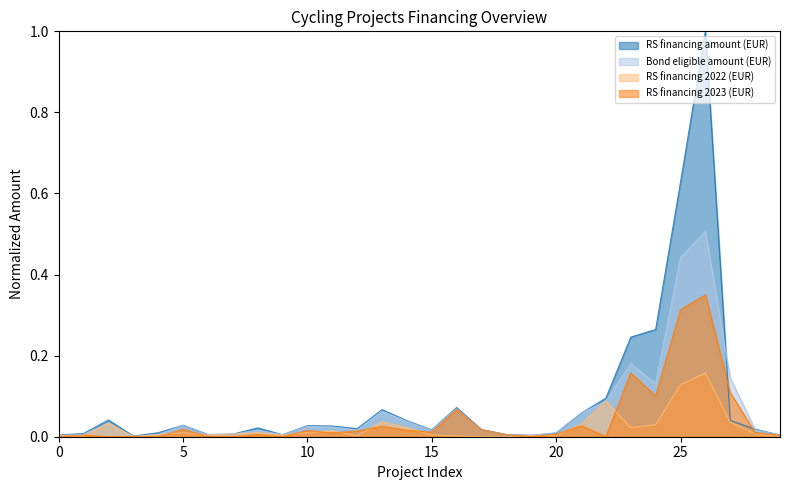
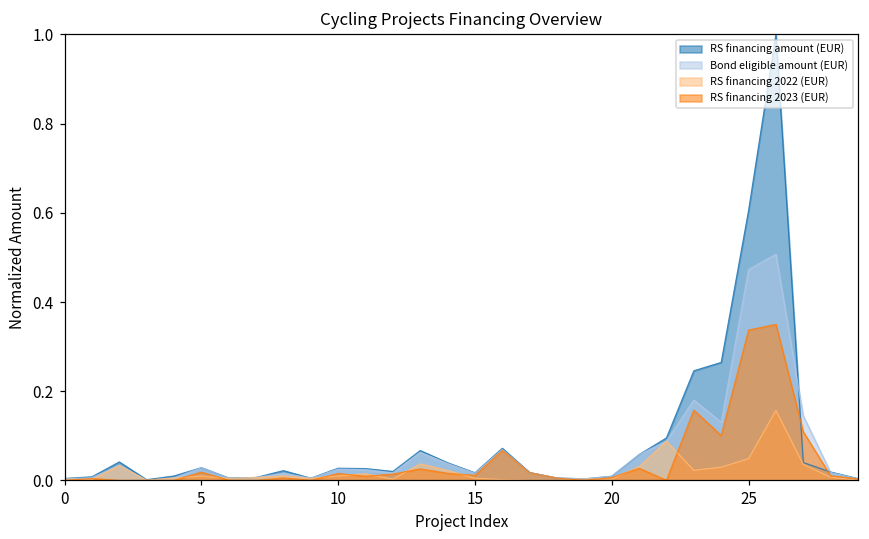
RS financing amount (EUR), 25: 0.63 -> 0.60
Bond eligible amount (EUR), 25: 0.44 -> 0.47
RS financing 2022 (EUR), 25: 0.13 -> 0.05
RS financing 2023 (EUR), 25: 0.31 -> 0.34
